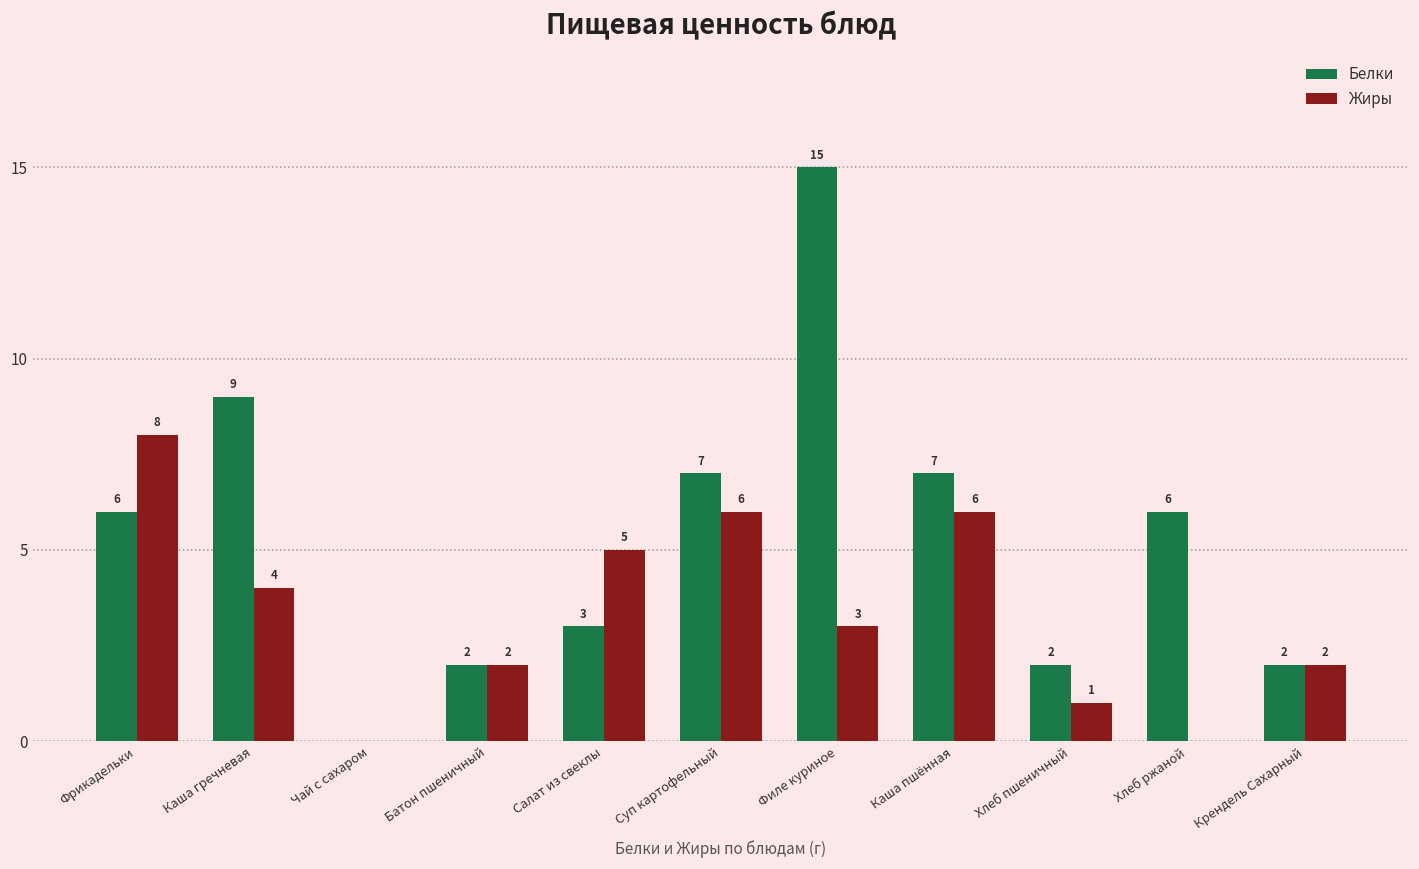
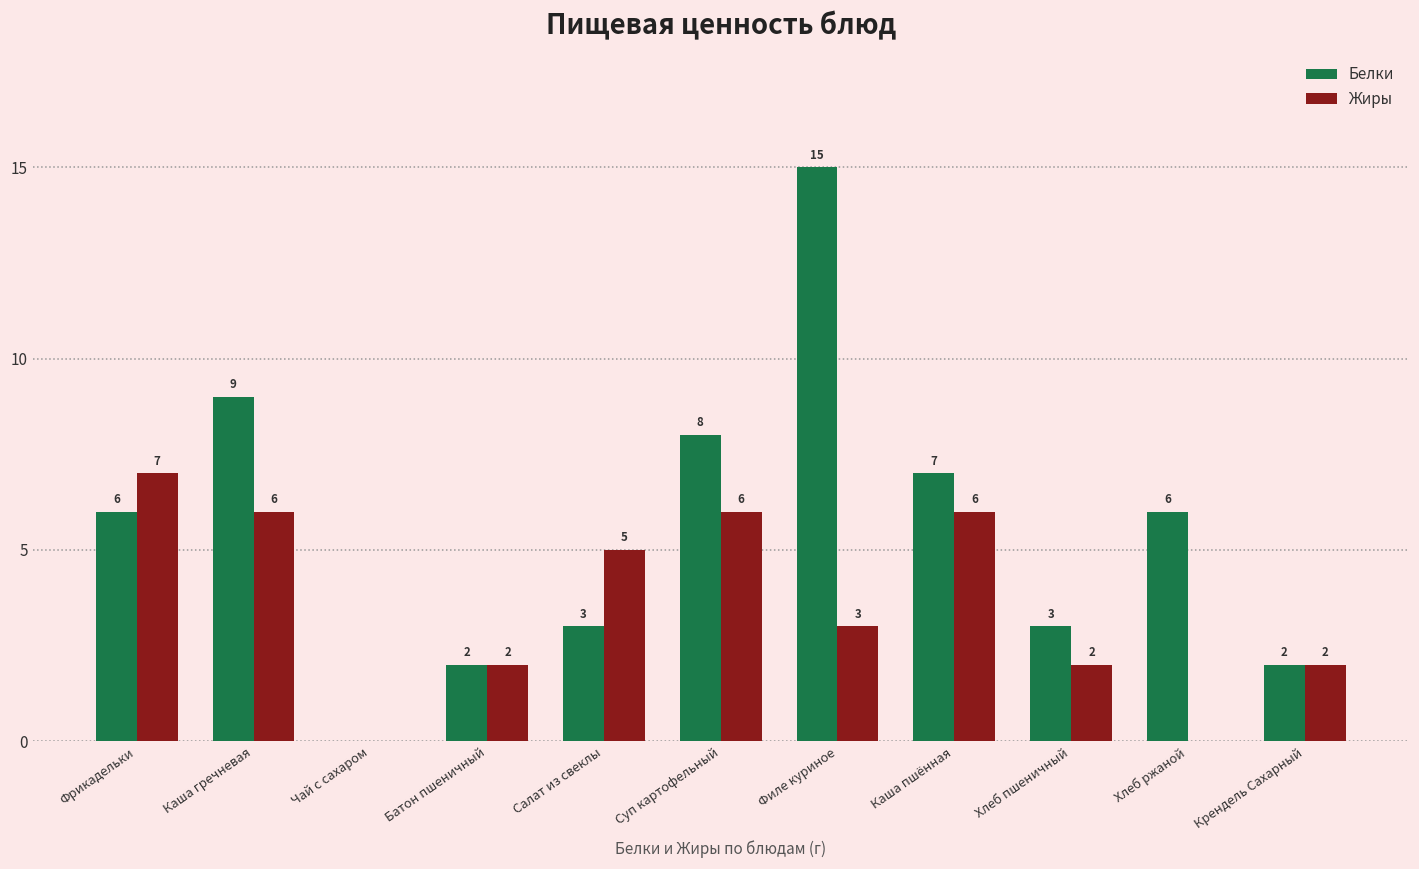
Жиры, Фрикадельки: 8 -> 7
Жиры, Каша гречневая: 4 -> 6
Белки, Суп картофельный: 7 -> 8
Белки, Хлеб пшеничный: 2 -> 3
Жиры, Хлеб пшеничный: 1 -> 2
